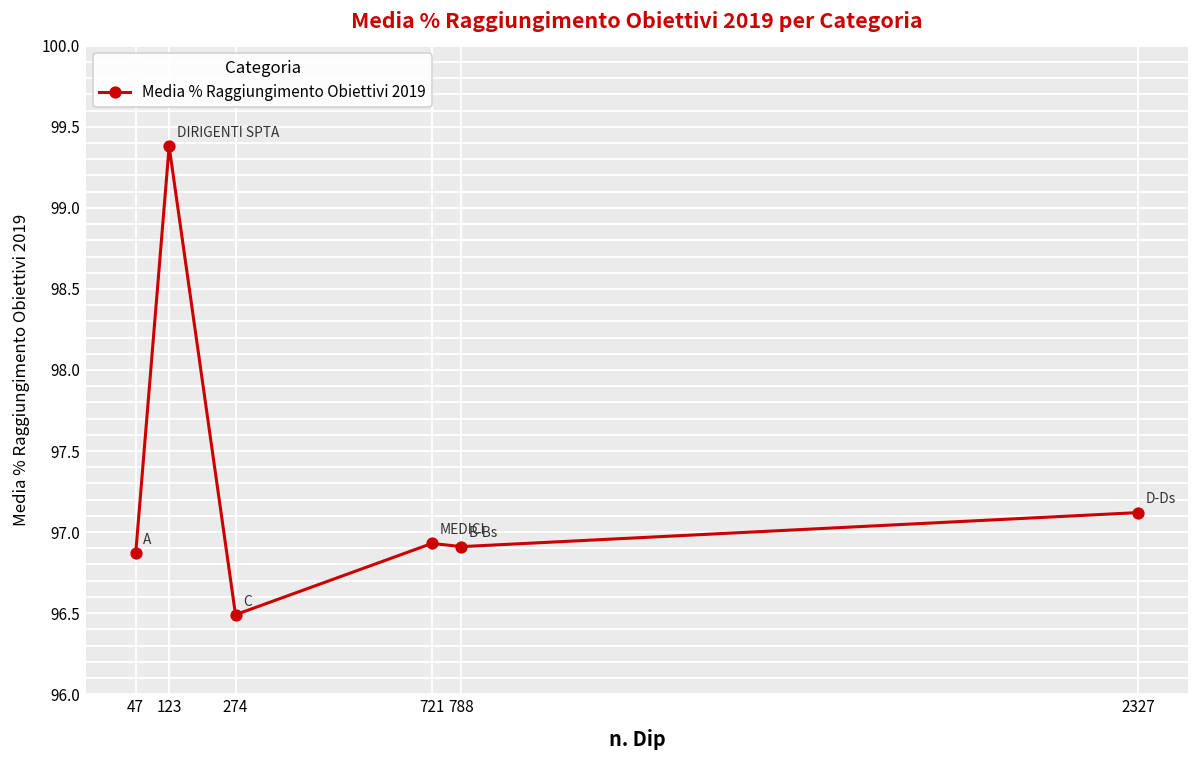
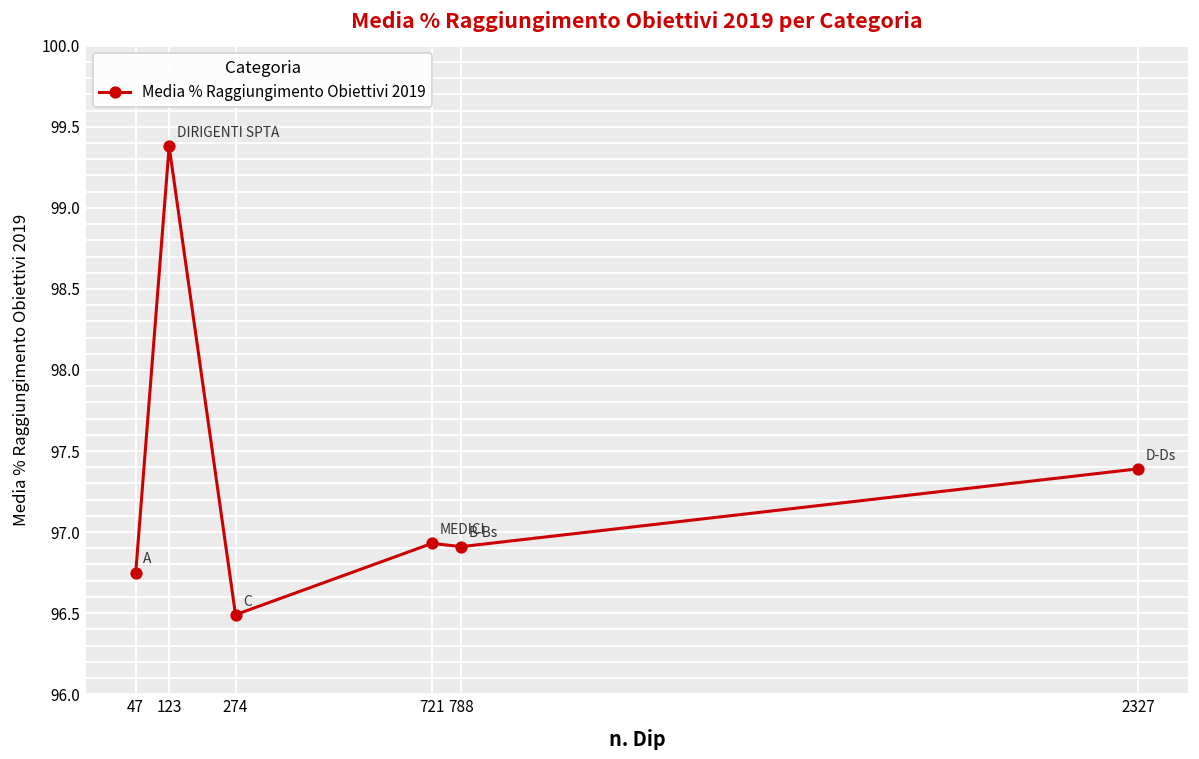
47: 96.87 -> 96.75
2327: 97.12 -> 97.39
